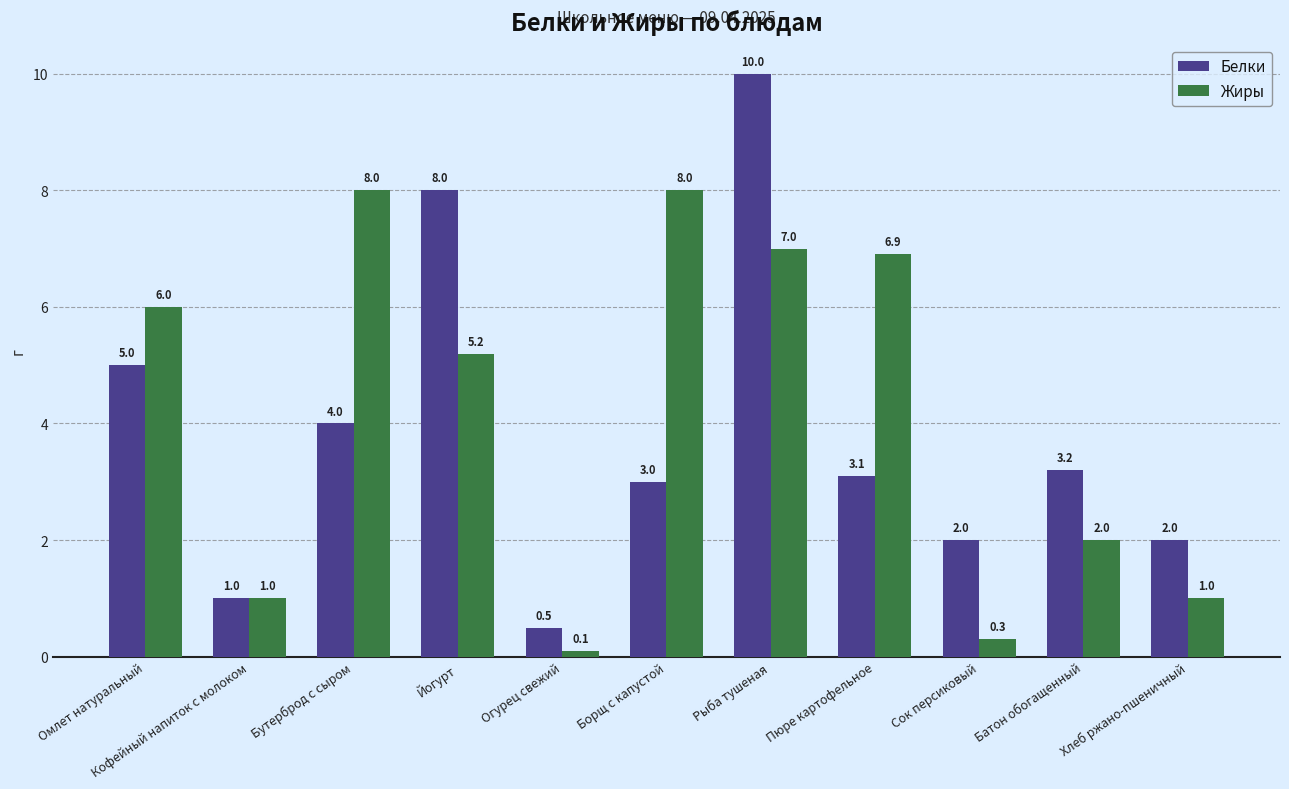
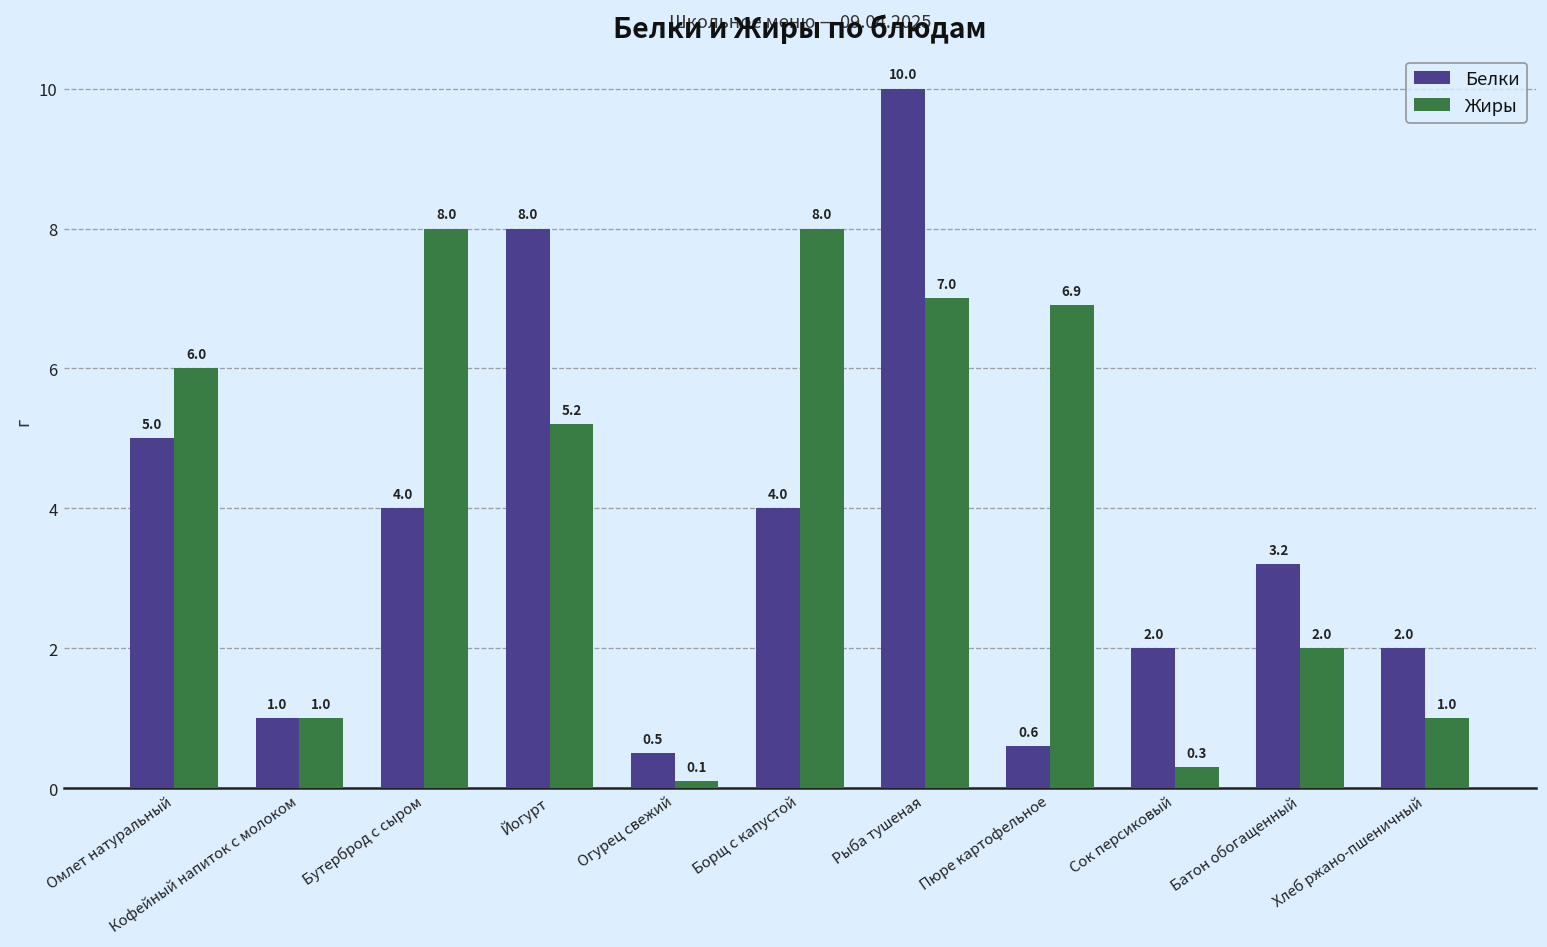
Белки, Борщ с капустой: 3.0 -> 4.0
Белки, Пюре картофельное: 3.1 -> 0.6
